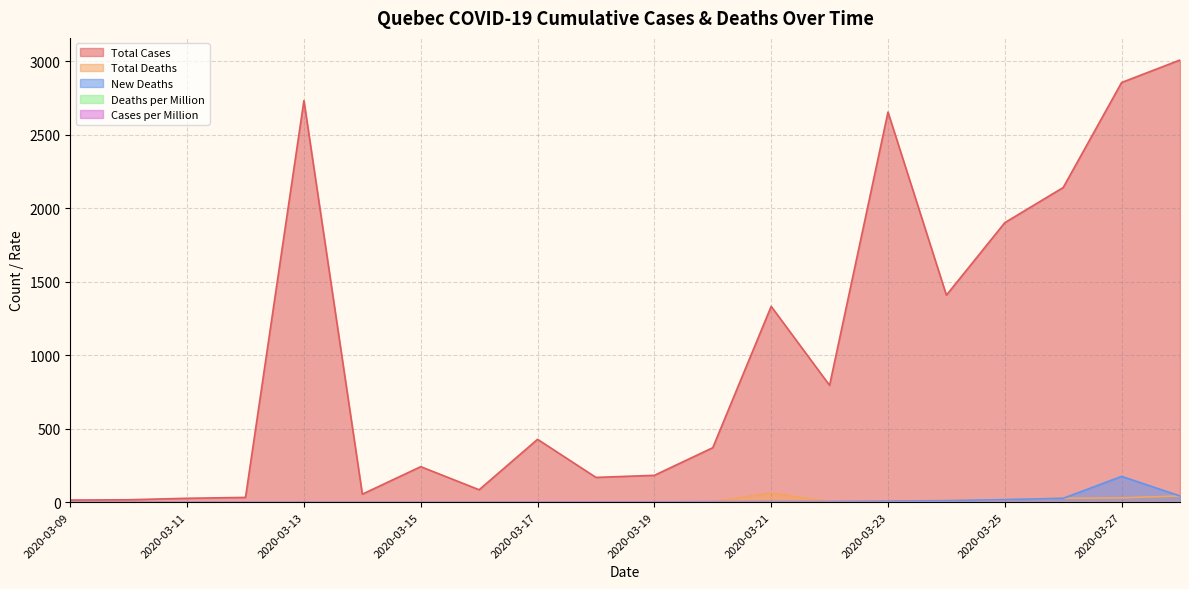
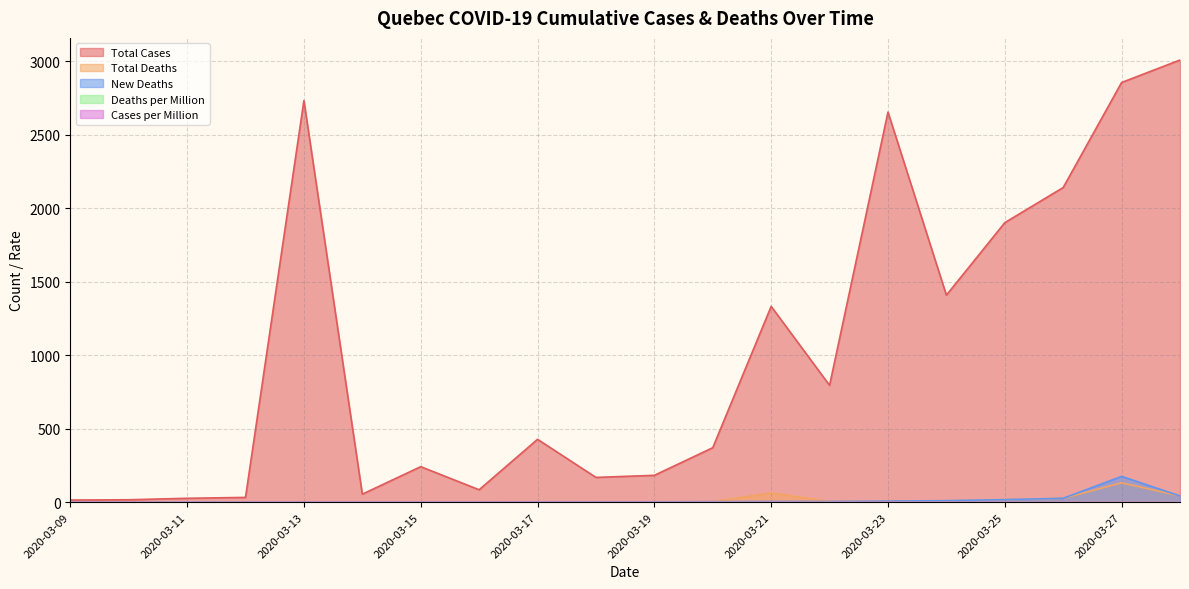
Total Deaths, 2020-03-27: 30 -> 130
